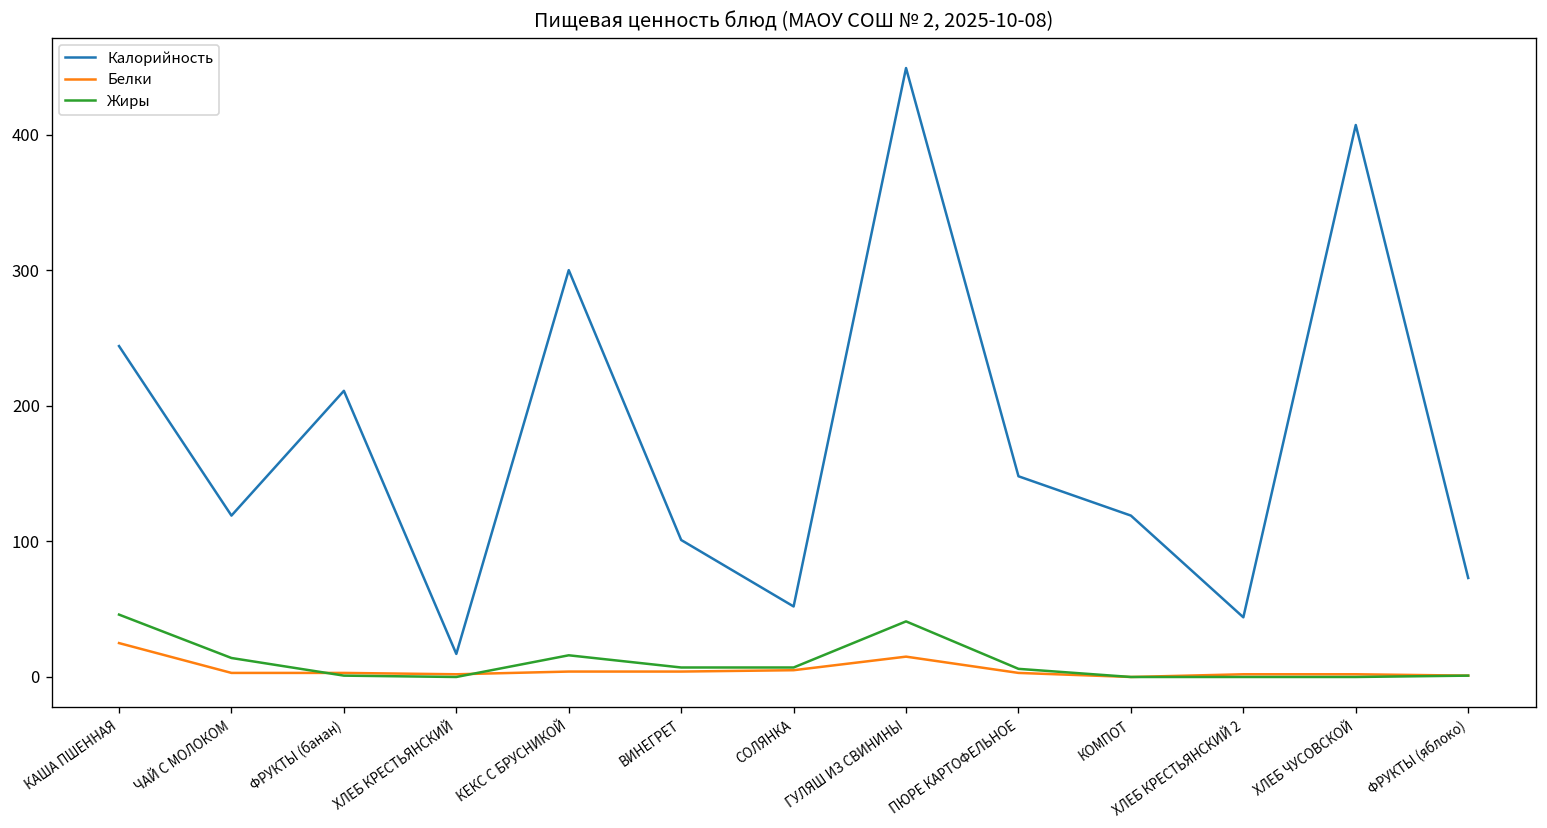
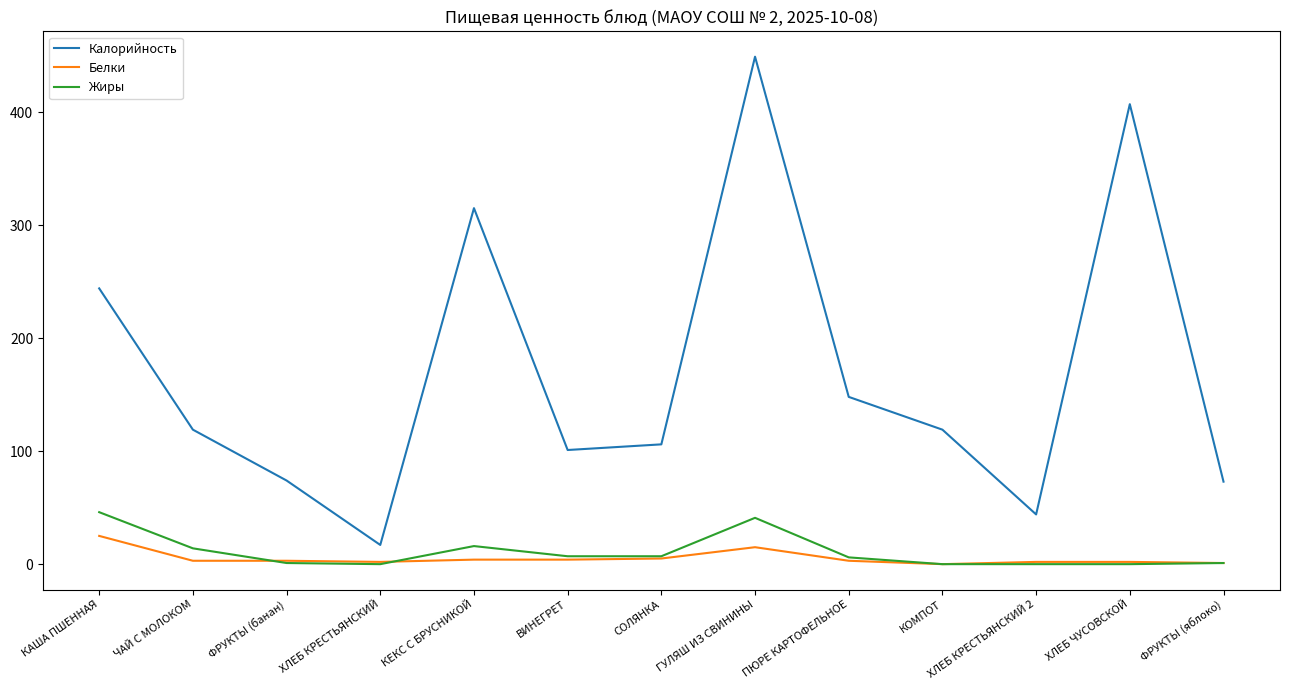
Калорийность, ФРУКТЫ (банан): 211 -> 74
Калорийность, КЕКС С БРУСНИКОЙ: 300 -> 315
Калорийность, СОЛЯНКА: 52 -> 106
